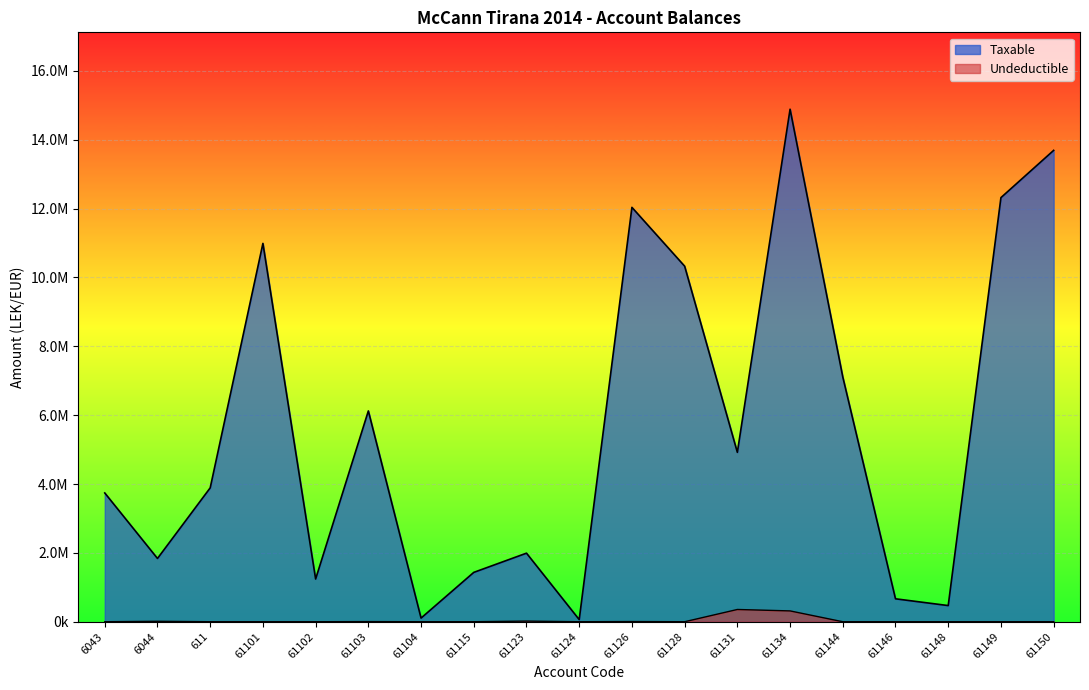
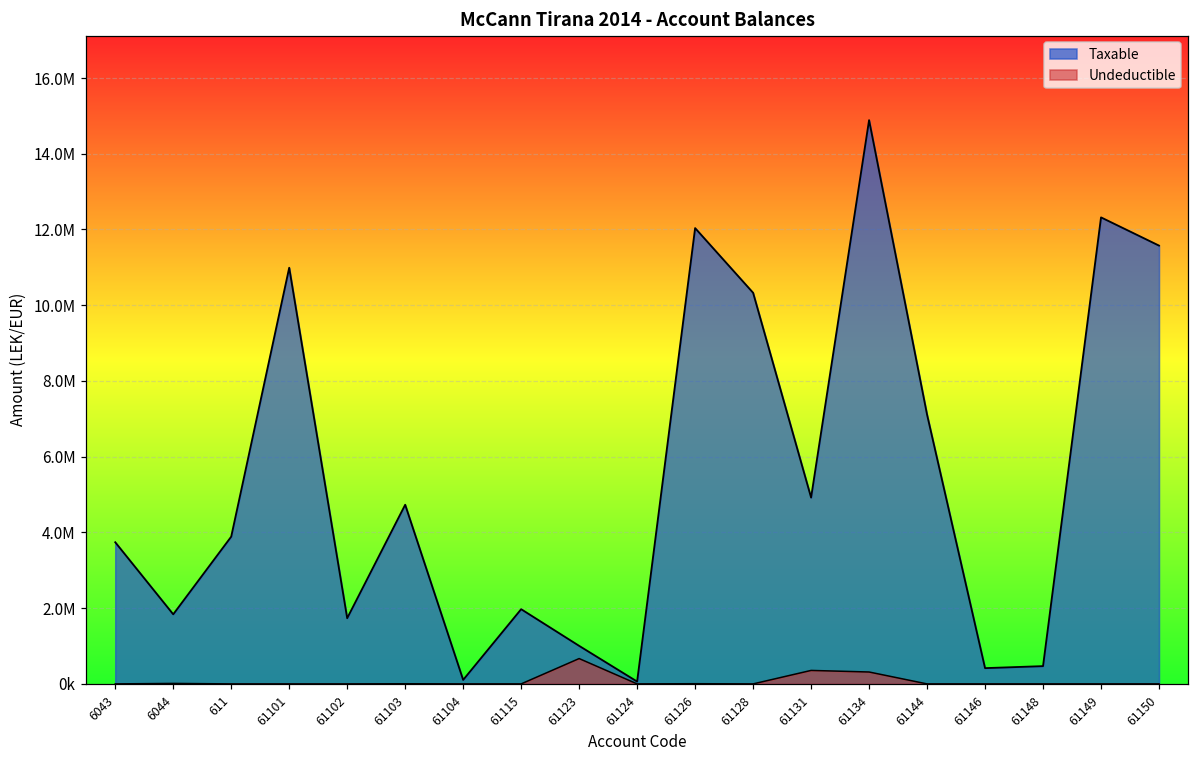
Taxable, 61102: 1200000 -> 1700000
Taxable, 61103: 6100000 -> 4700000
Taxable, 61115: 1400000 -> 2000000
Taxable, 61123: 2000000 -> 1000000
Undeductible, 61123: 0 -> 700000
Taxable, 61146: 700000 -> 400000
Taxable, 61150: 13700000 -> 11600000
